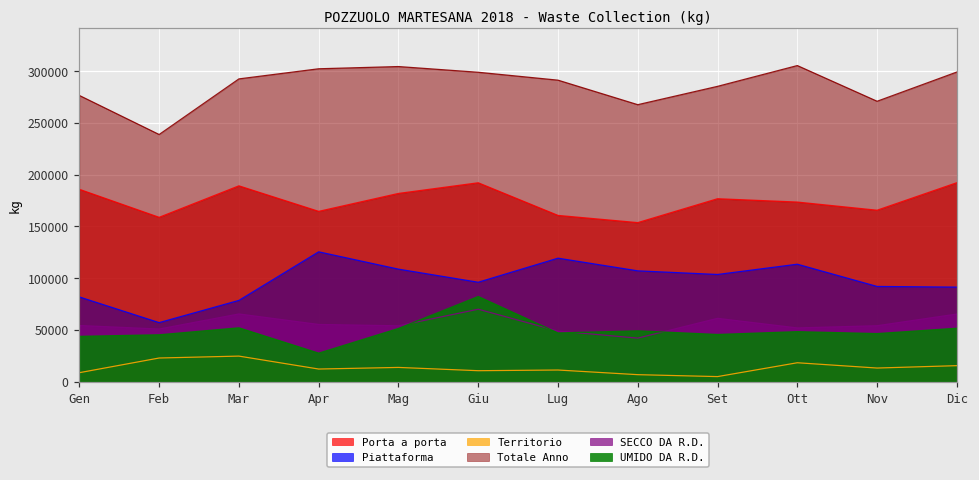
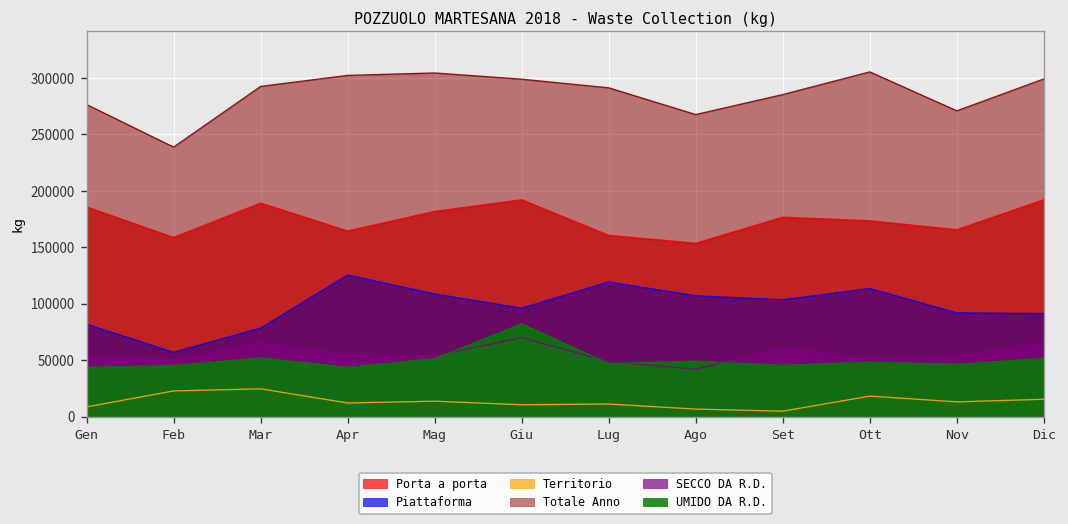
UMIDO DA R.D., Apr: 30000 -> 40000
